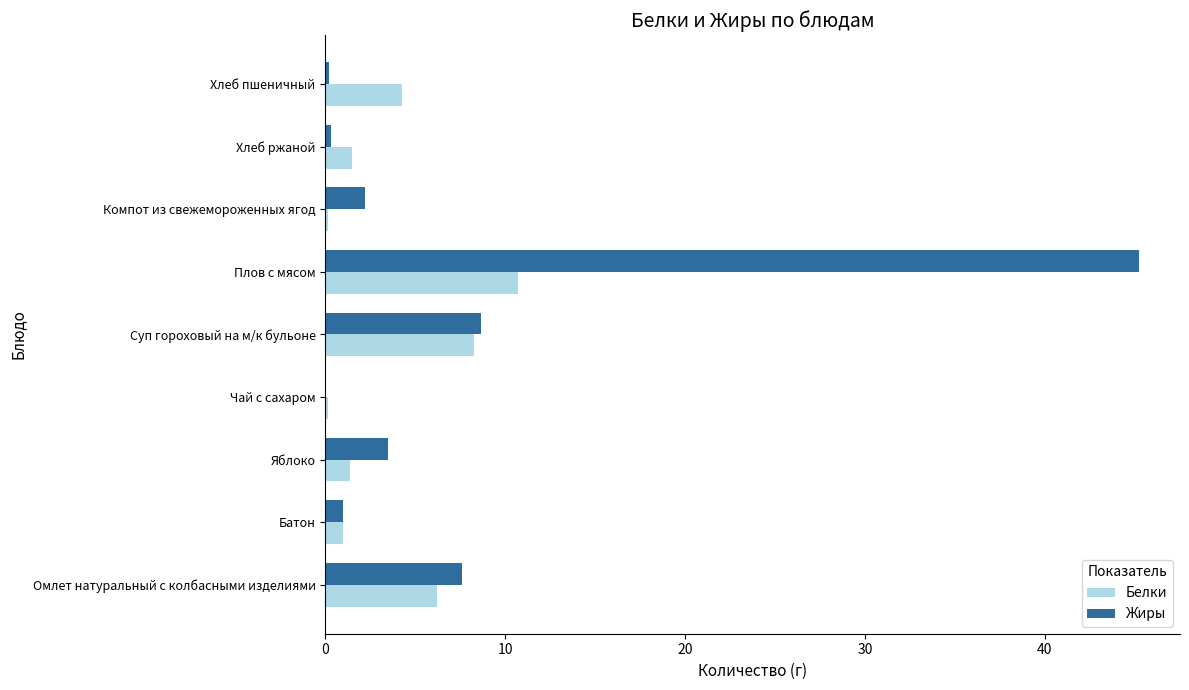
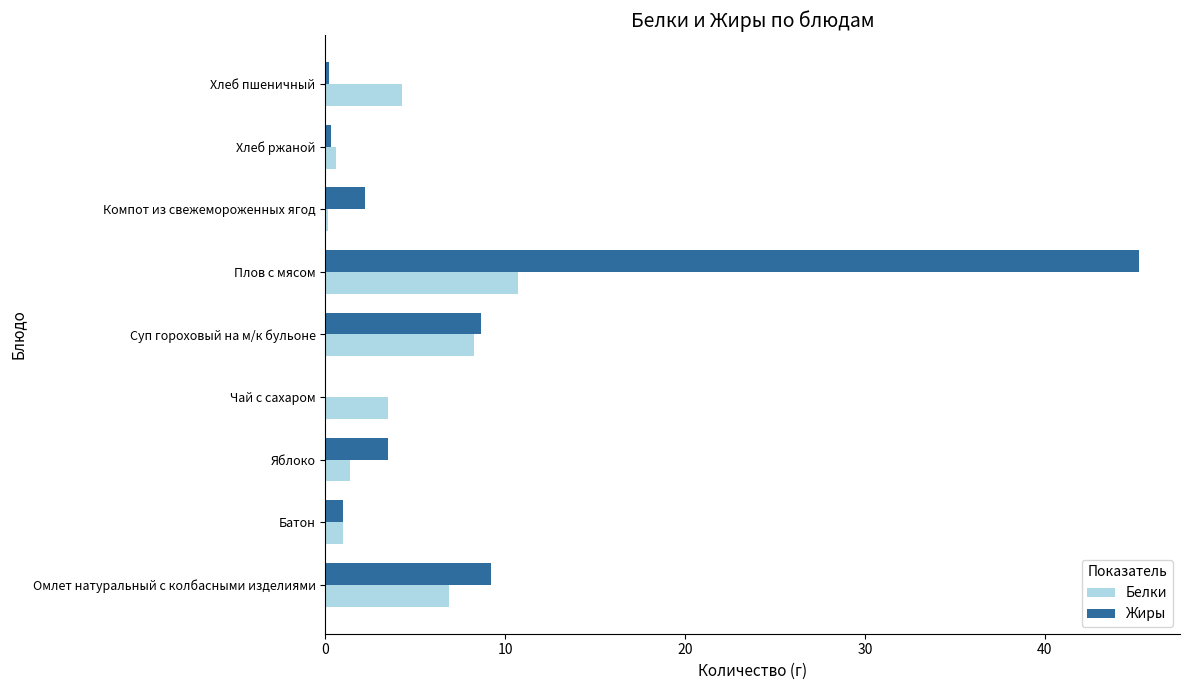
Белки, Хлеб ржаной: 1.5 -> 0.6
Белки, Чай с сахаром: 0.2 -> 3.5
Жиры, Омлет натуральный с колбасными изделиями: 7.6 -> 9.2
Белки, Омлет натуральный с колбасными изделиями: 6.2 -> 6.9
